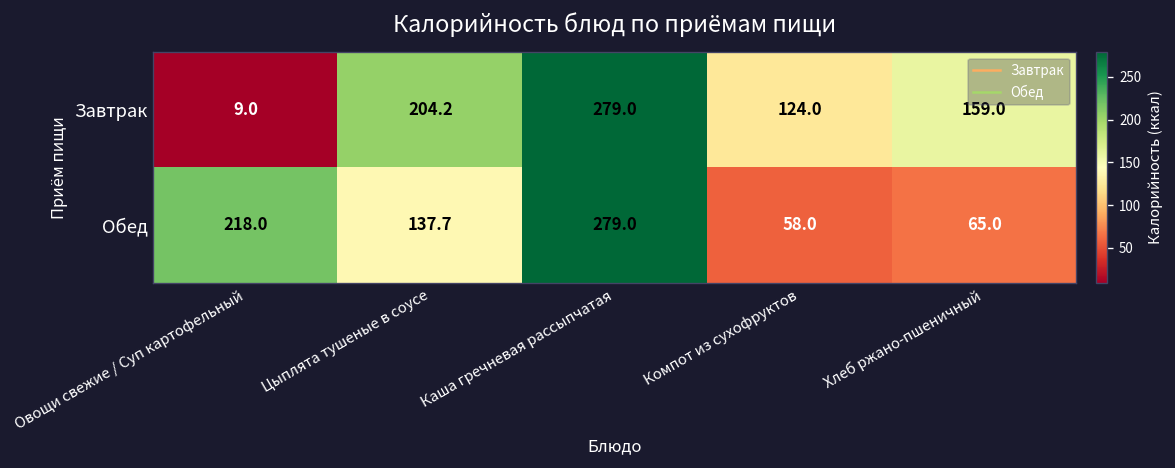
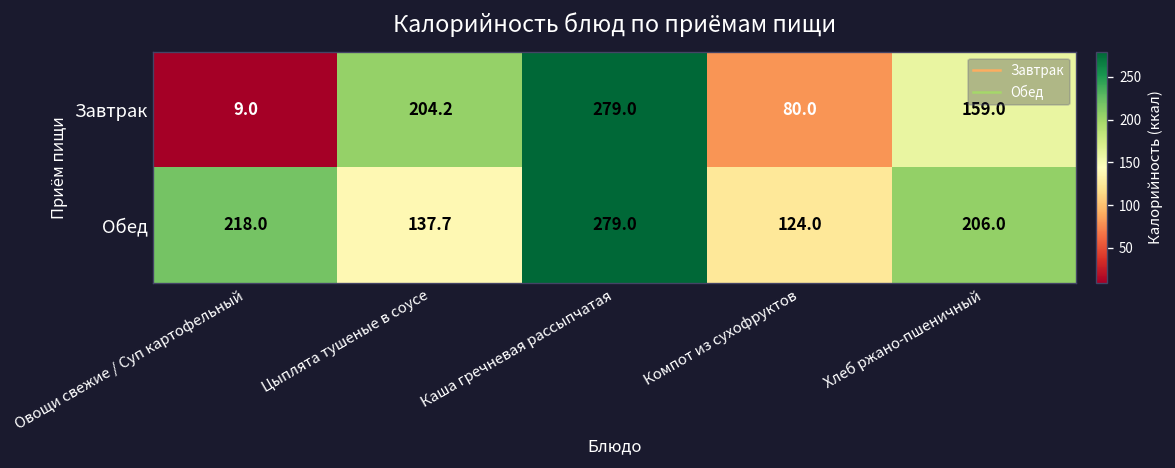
Завтрак, Компот из сухофруктов: 124.0 -> 80.0
Обед, Компот из сухофруктов: 58.0 -> 124.0
Обед, Хлеб ржано-пшеничный: 65.0 -> 206.0
